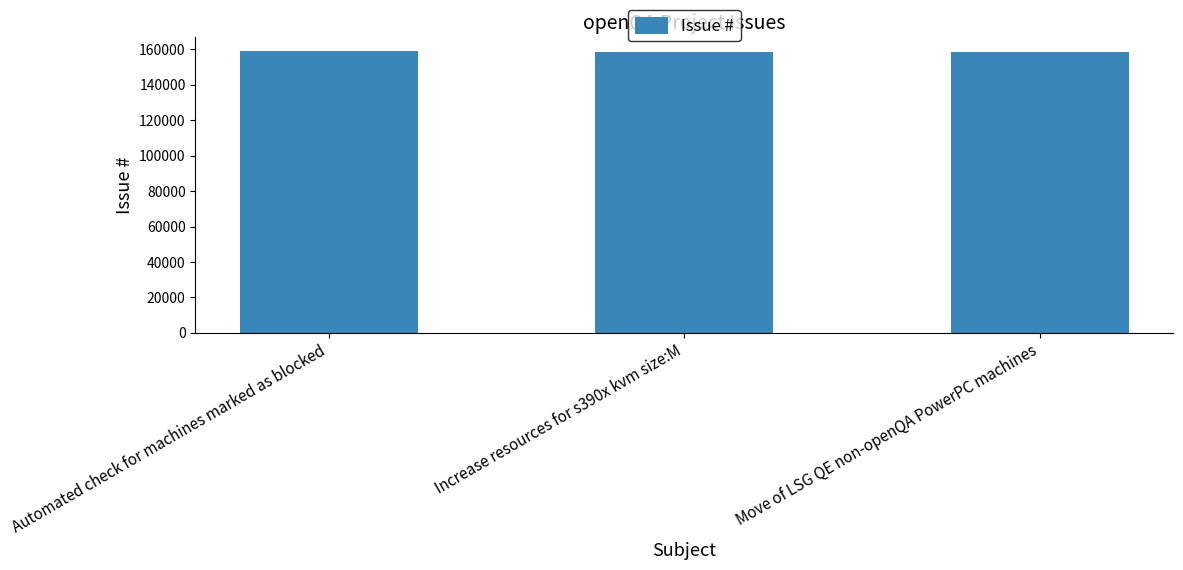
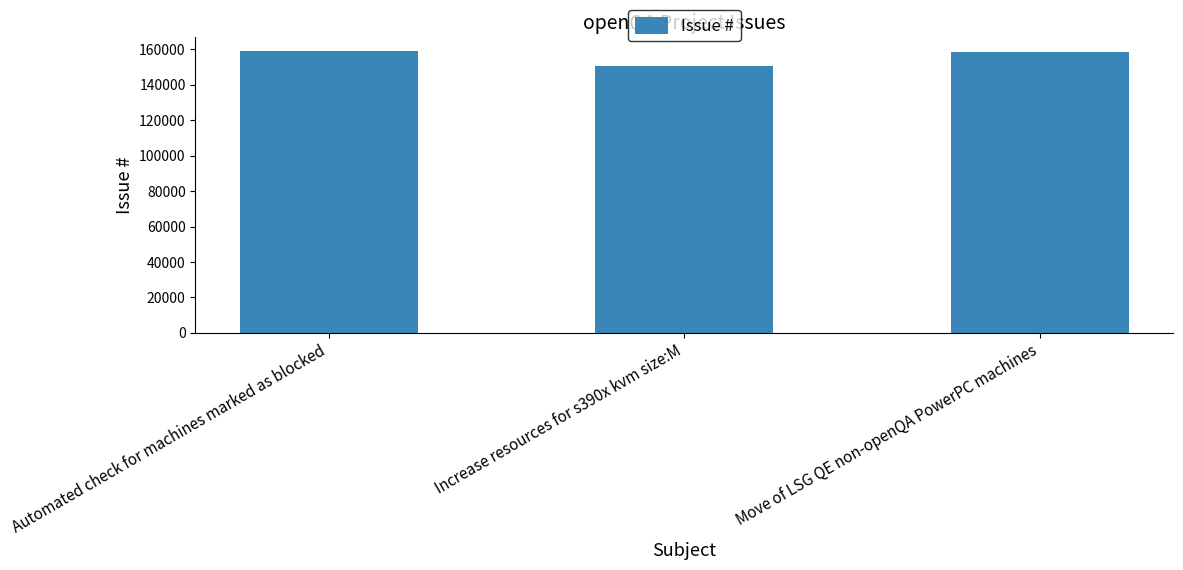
Increase resources for s390x kvm size:M: 158000 -> 151000
